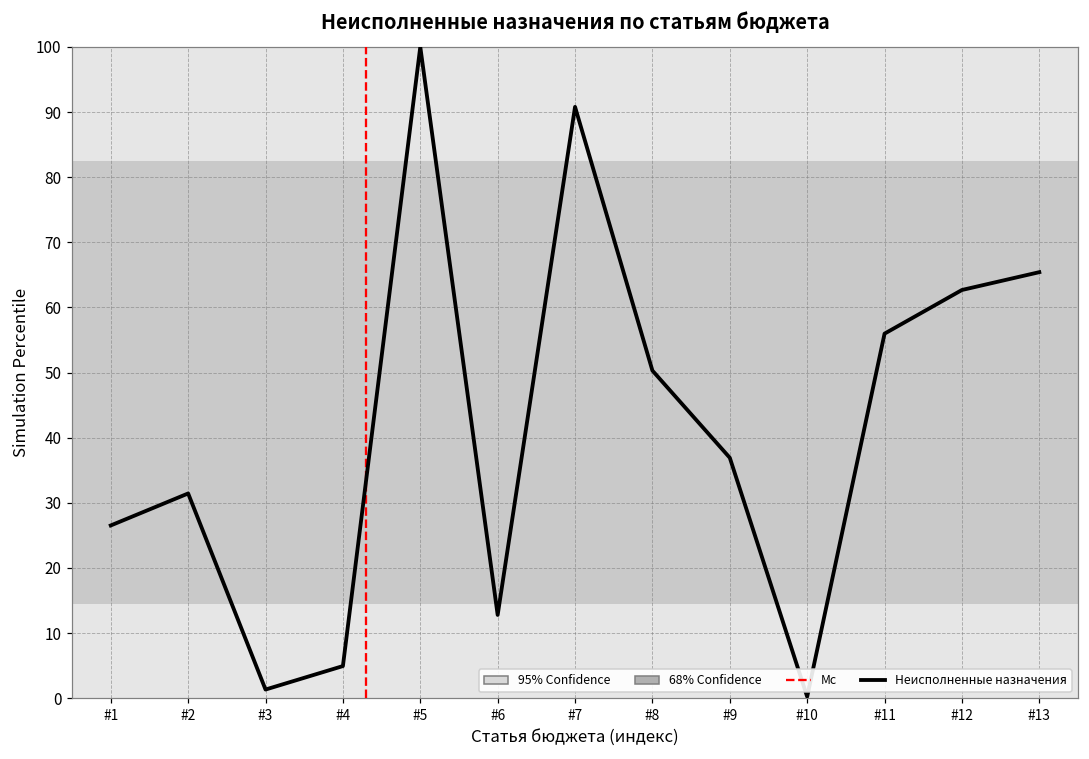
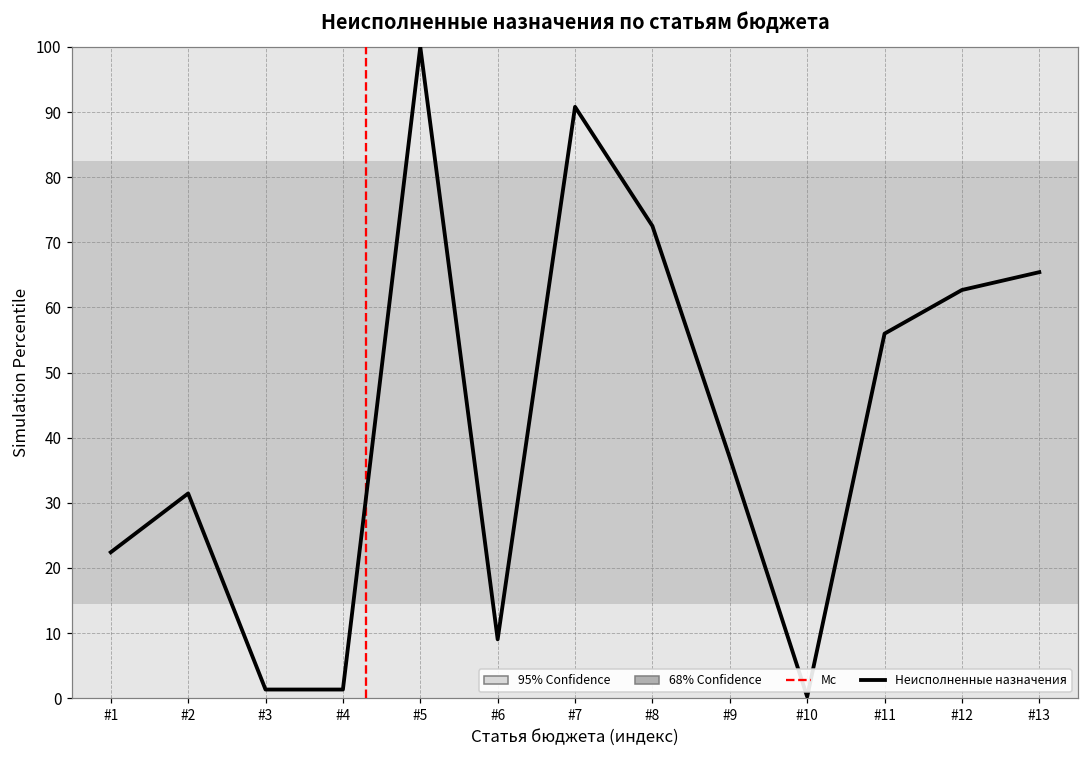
#1: 27 -> 22
#4: 5 -> 1
#6: 13 -> 9
#8: 50 -> 73
